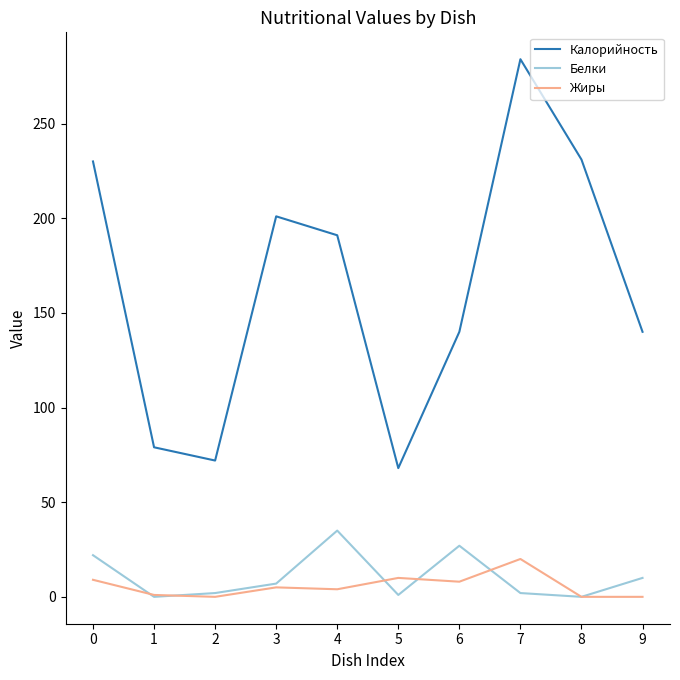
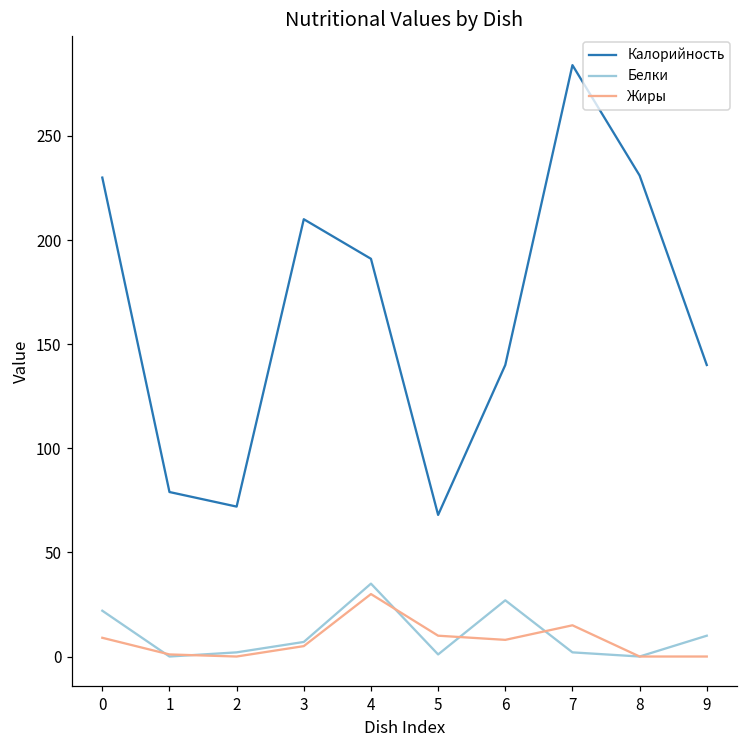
Калорийность, 3: 201 -> 210
Жиры, 4: 4 -> 30
Жиры, 7: 20 -> 15
